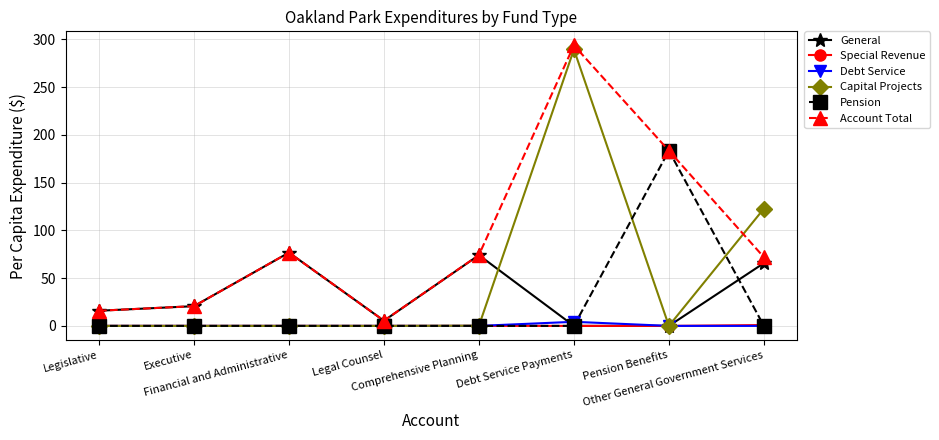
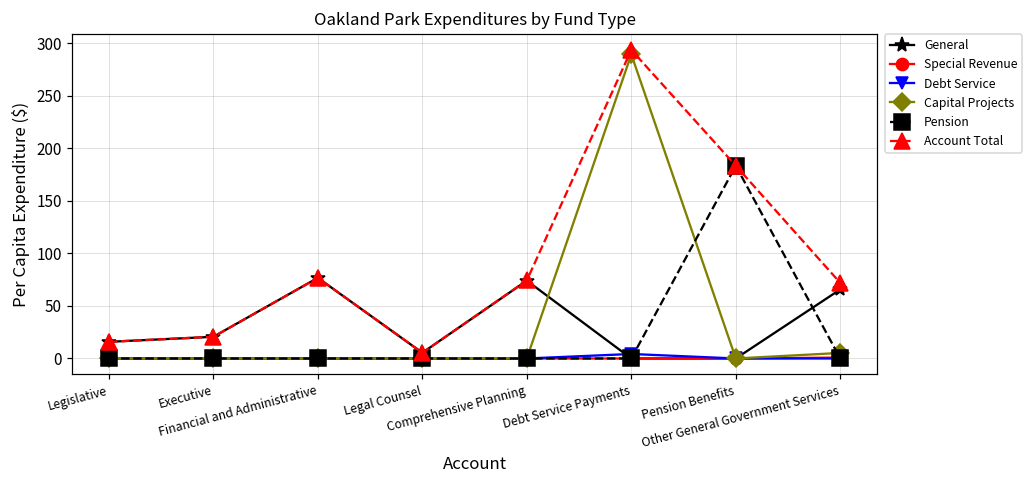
Capital Projects, Other General Government Services: 120 -> 10
